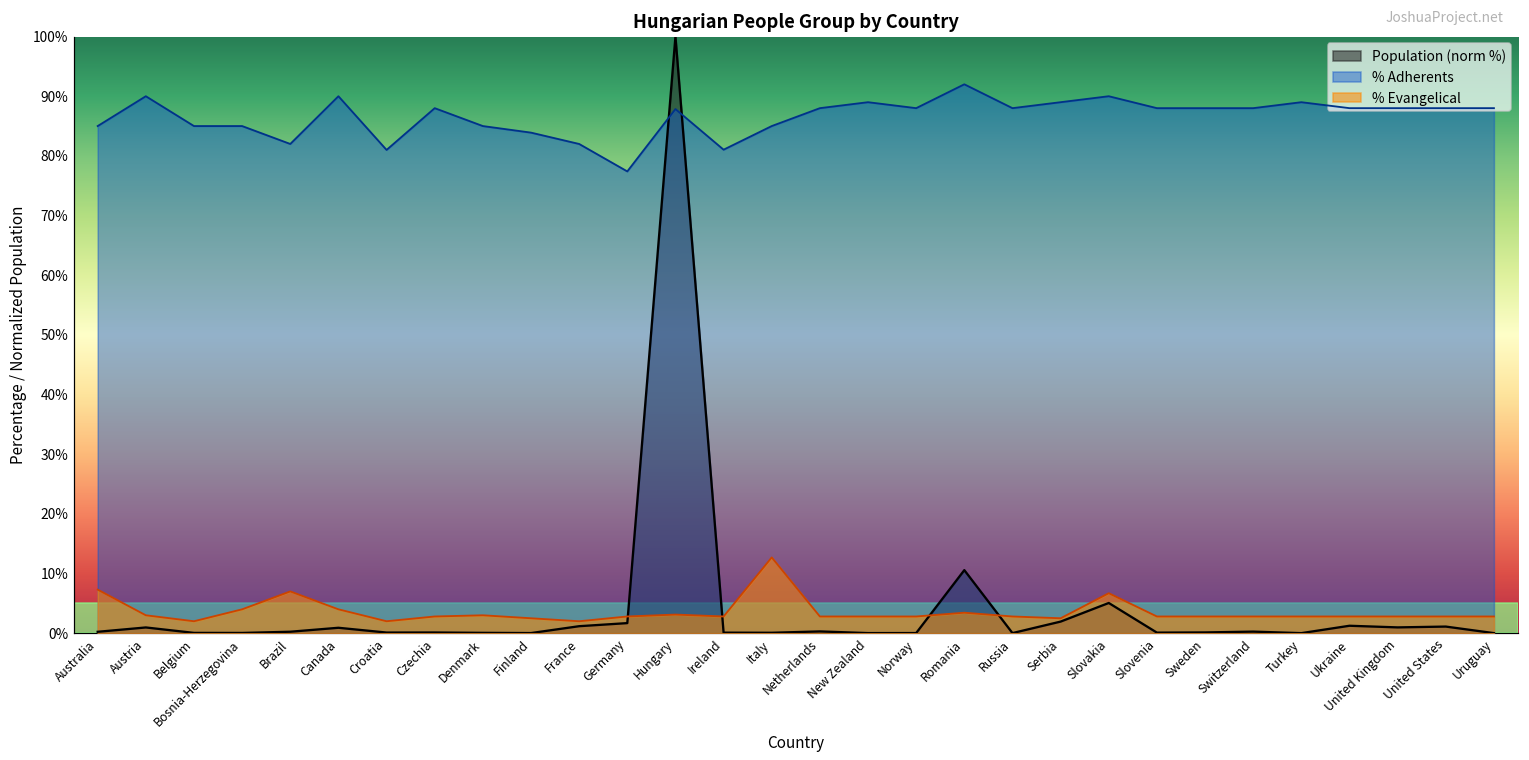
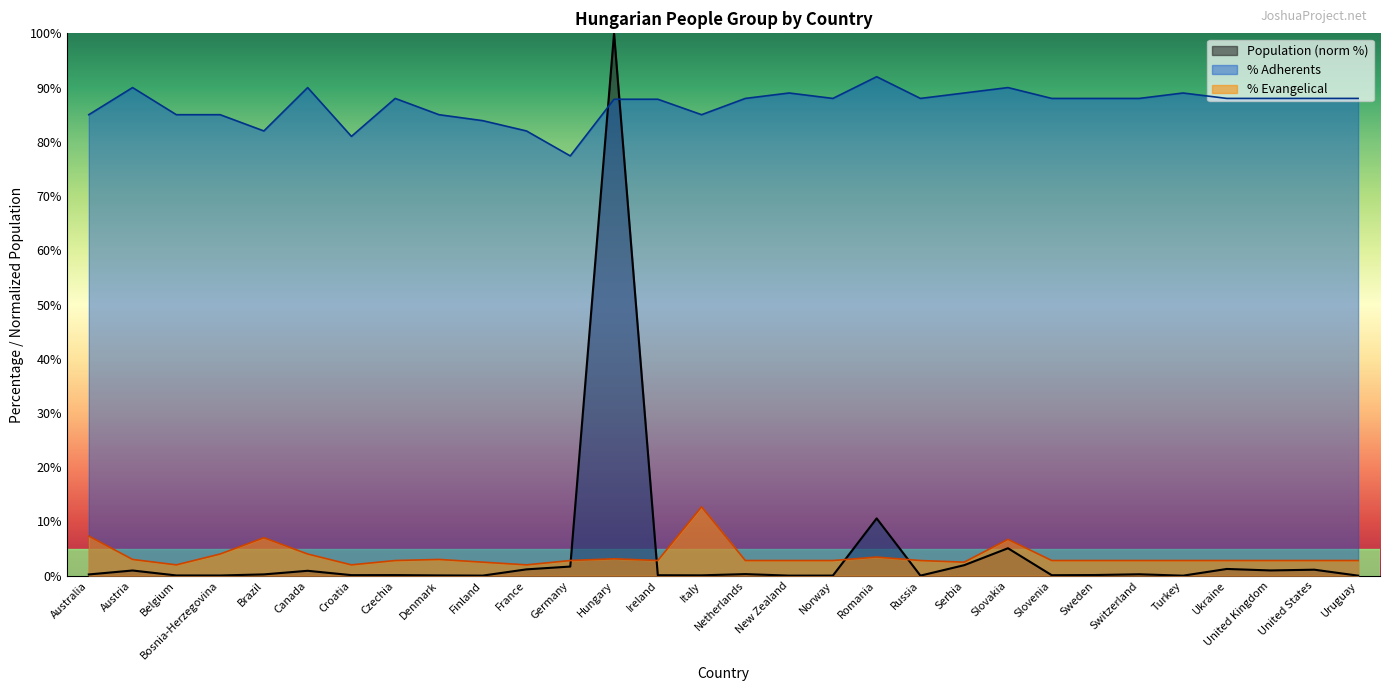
% Adherents, Ireland: 81% -> 88%
